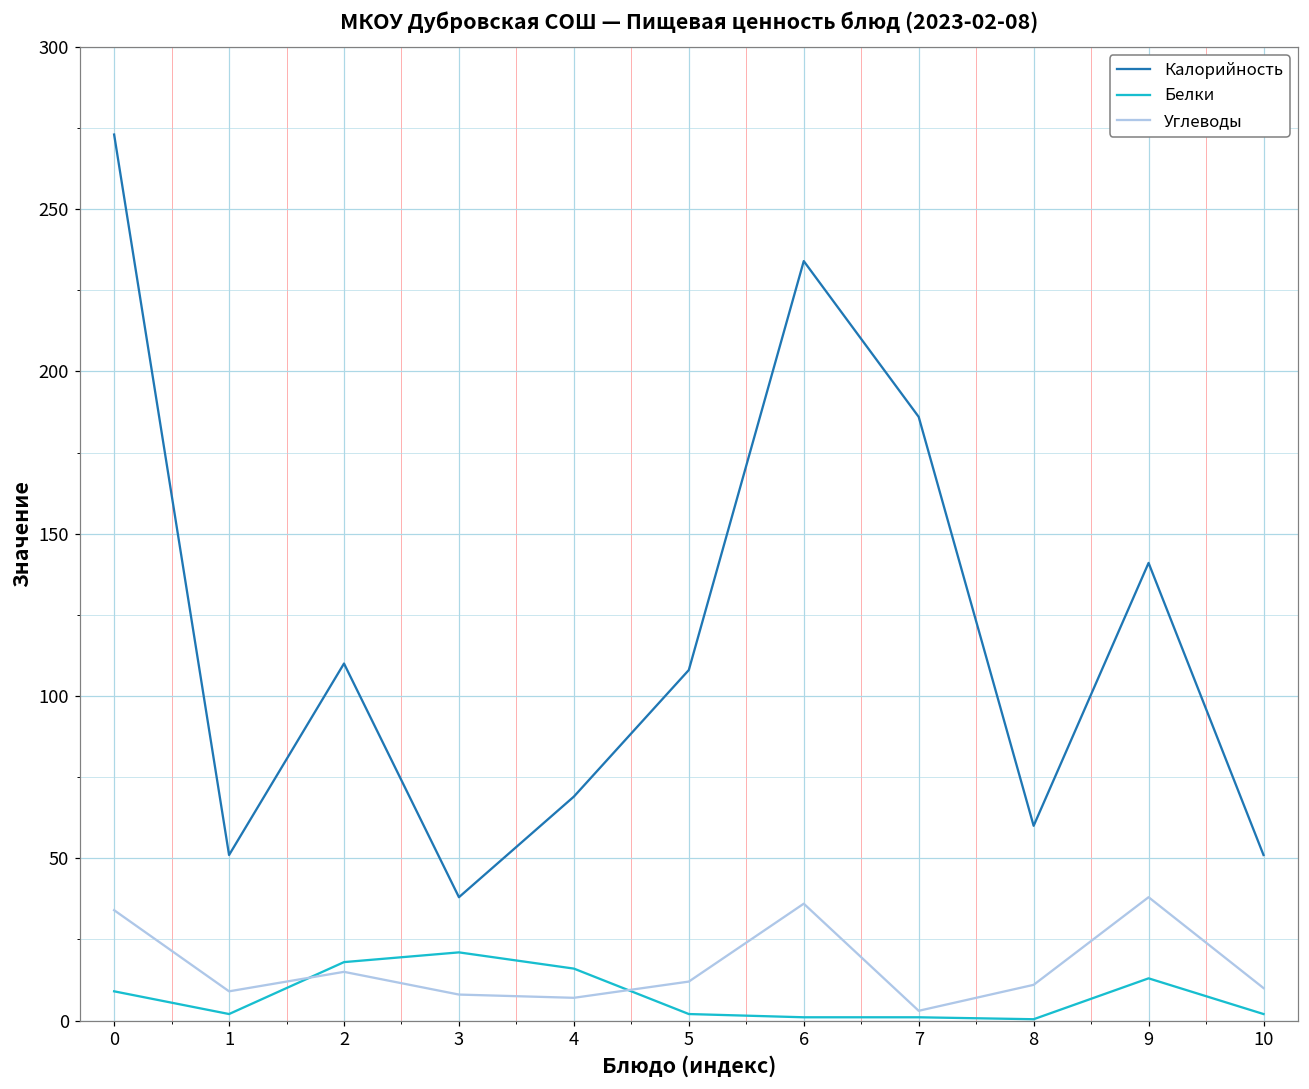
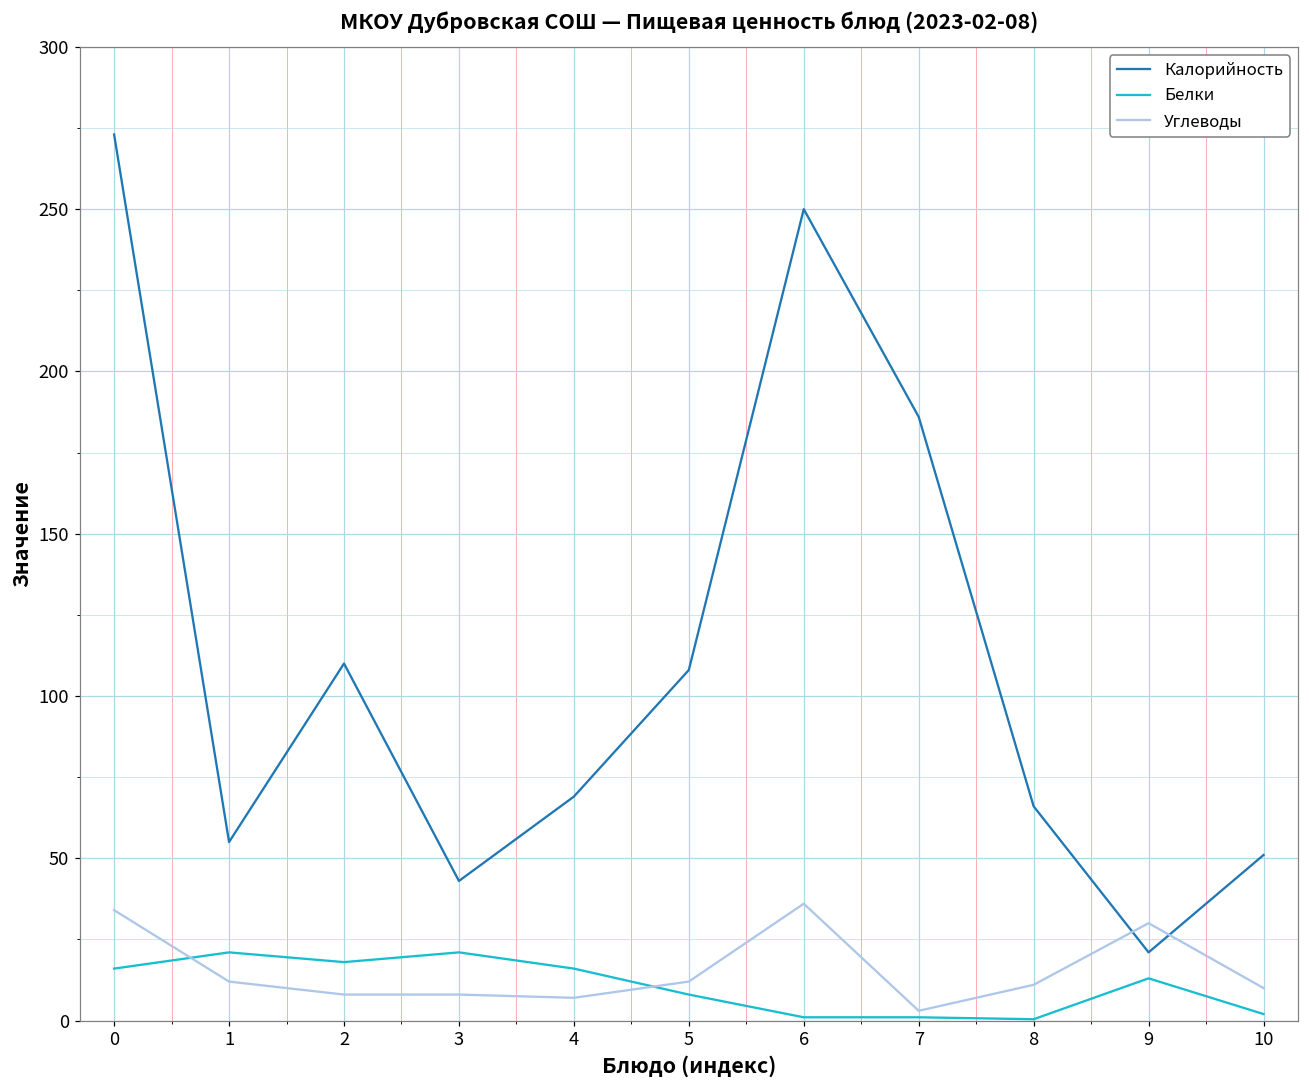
Белки, 0: 9 -> 16
Калорийность, 1: 51 -> 55
Белки, 1: 2 -> 21
Углеводы, 1: 9 -> 12
Углеводы, 2: 15 -> 8
Калорийность, 3: 38 -> 43
Белки, 5: 2 -> 8
Калорийность, 6: 234 -> 250
Калорийность, 8: 60 -> 66
Калорийность, 9: 141 -> 21
Углеводы, 9: 38 -> 30
